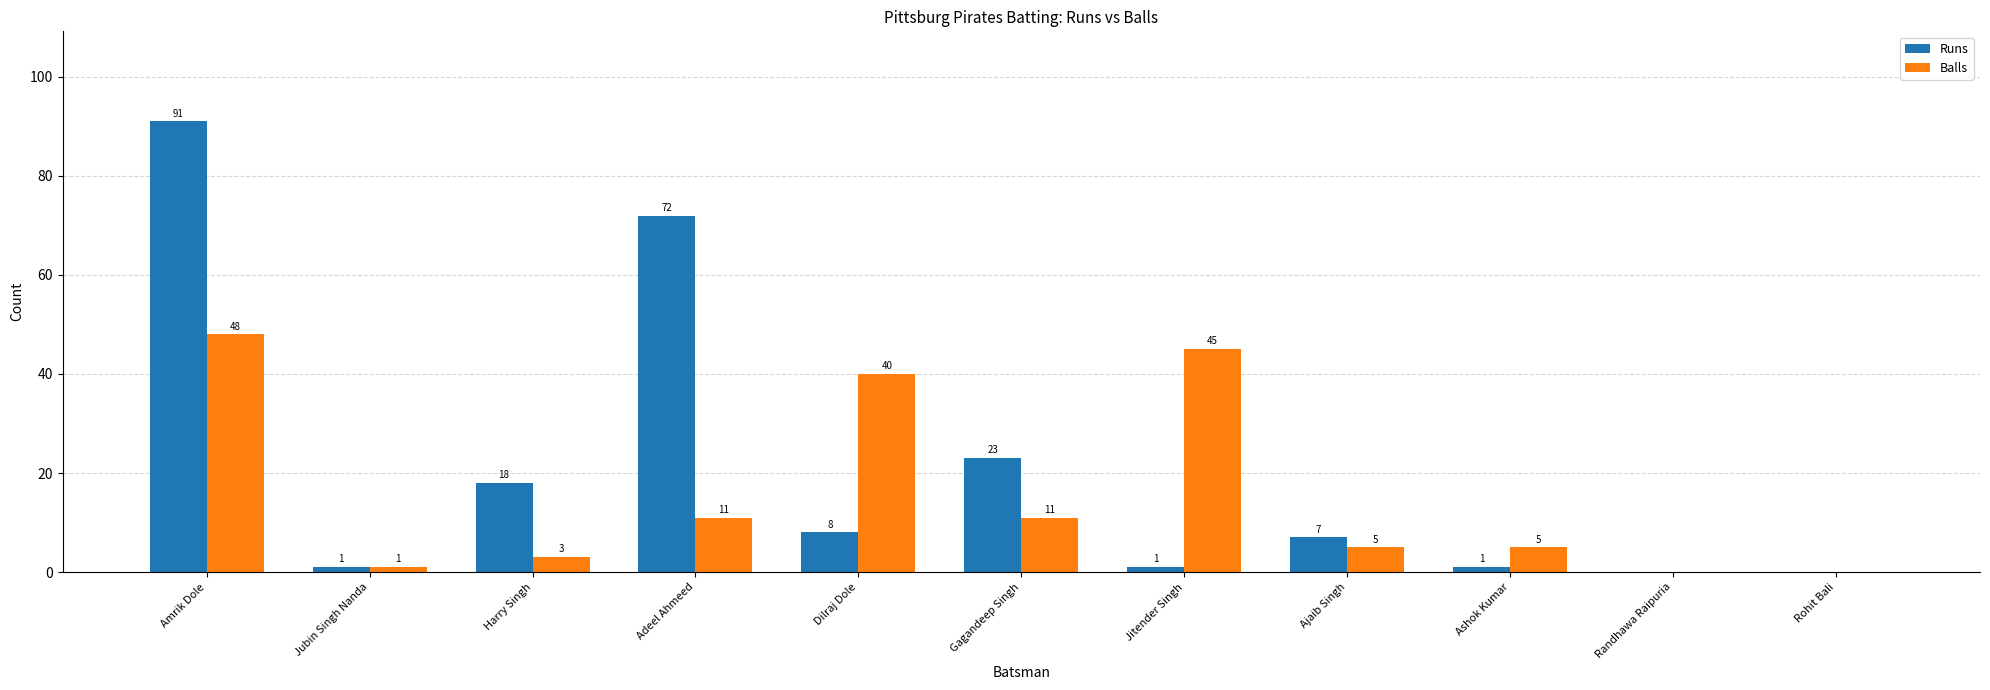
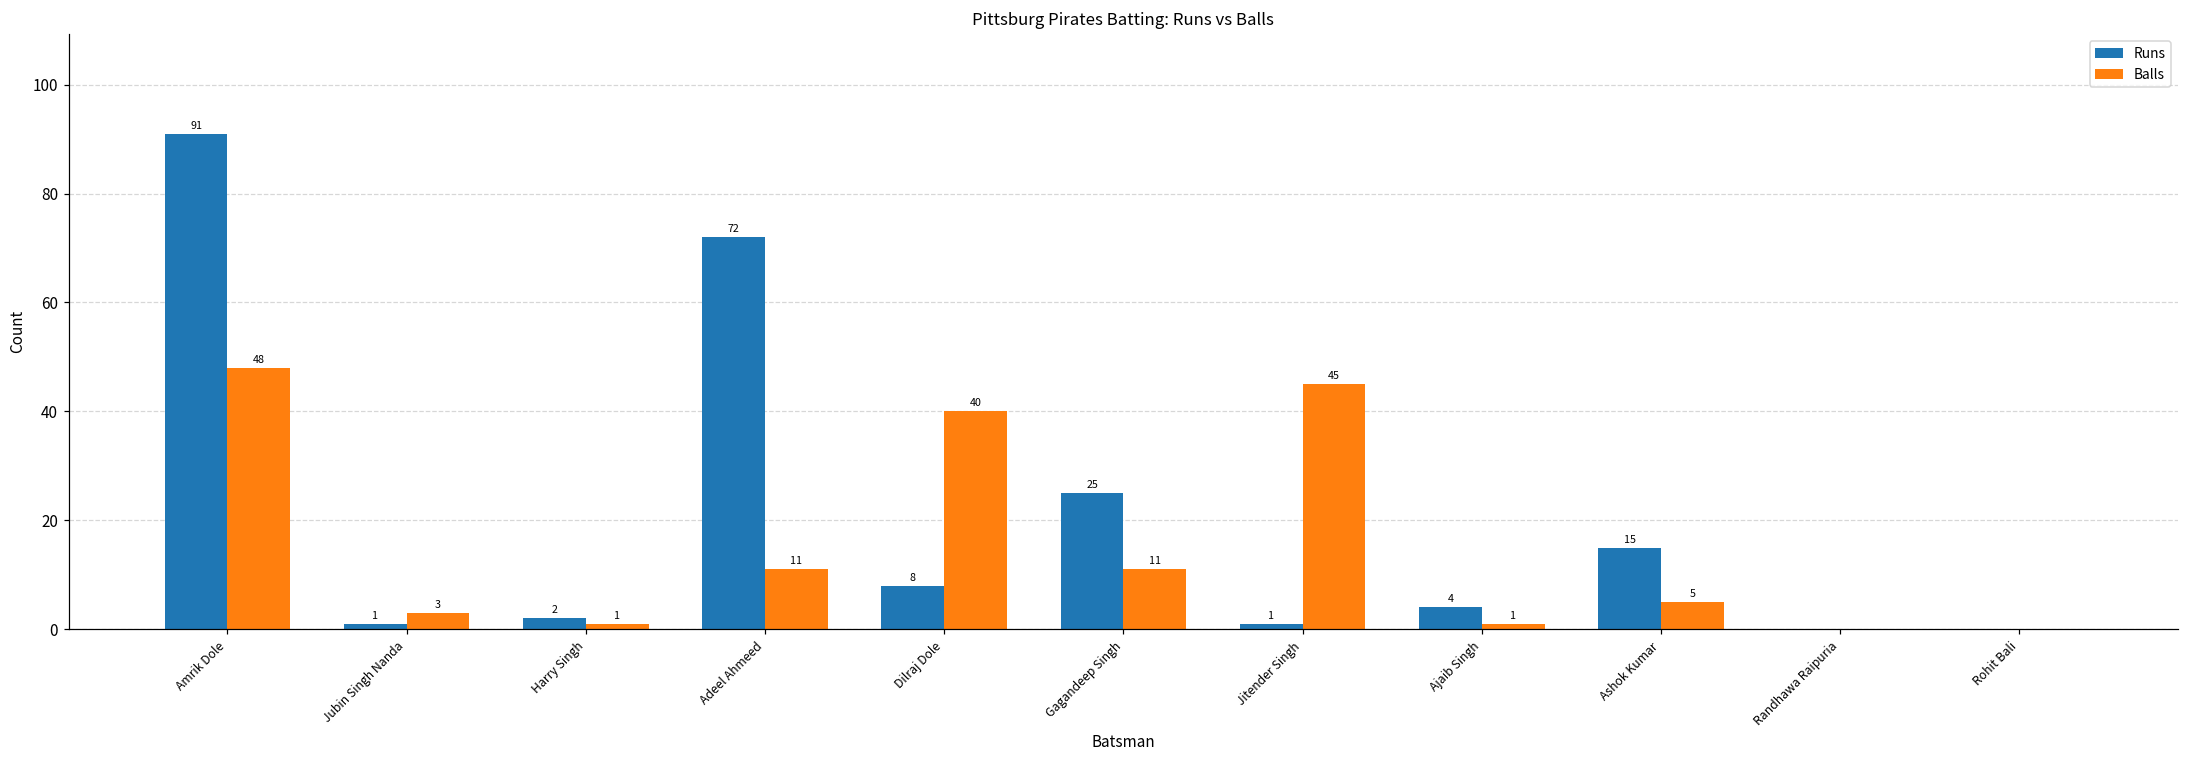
Balls, Jubin Singh Nanda: 1 -> 3
Runs, Harry Singh: 18 -> 2
Balls, Harry Singh: 3 -> 1
Runs, Gagandeep Singh: 23 -> 25
Runs, Ajaib Singh: 7 -> 4
Balls, Ajaib Singh: 5 -> 1
Runs, Ashok Kumar: 1 -> 15
